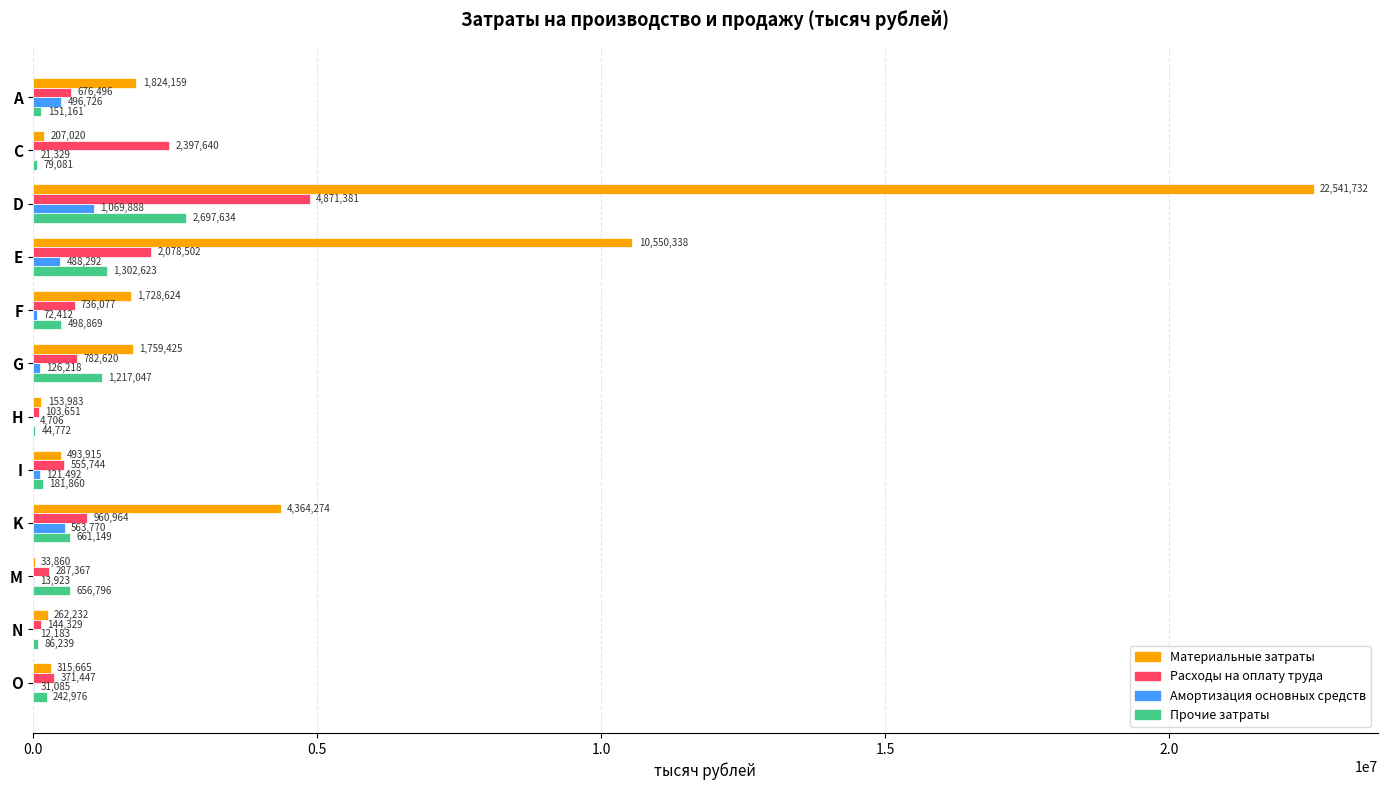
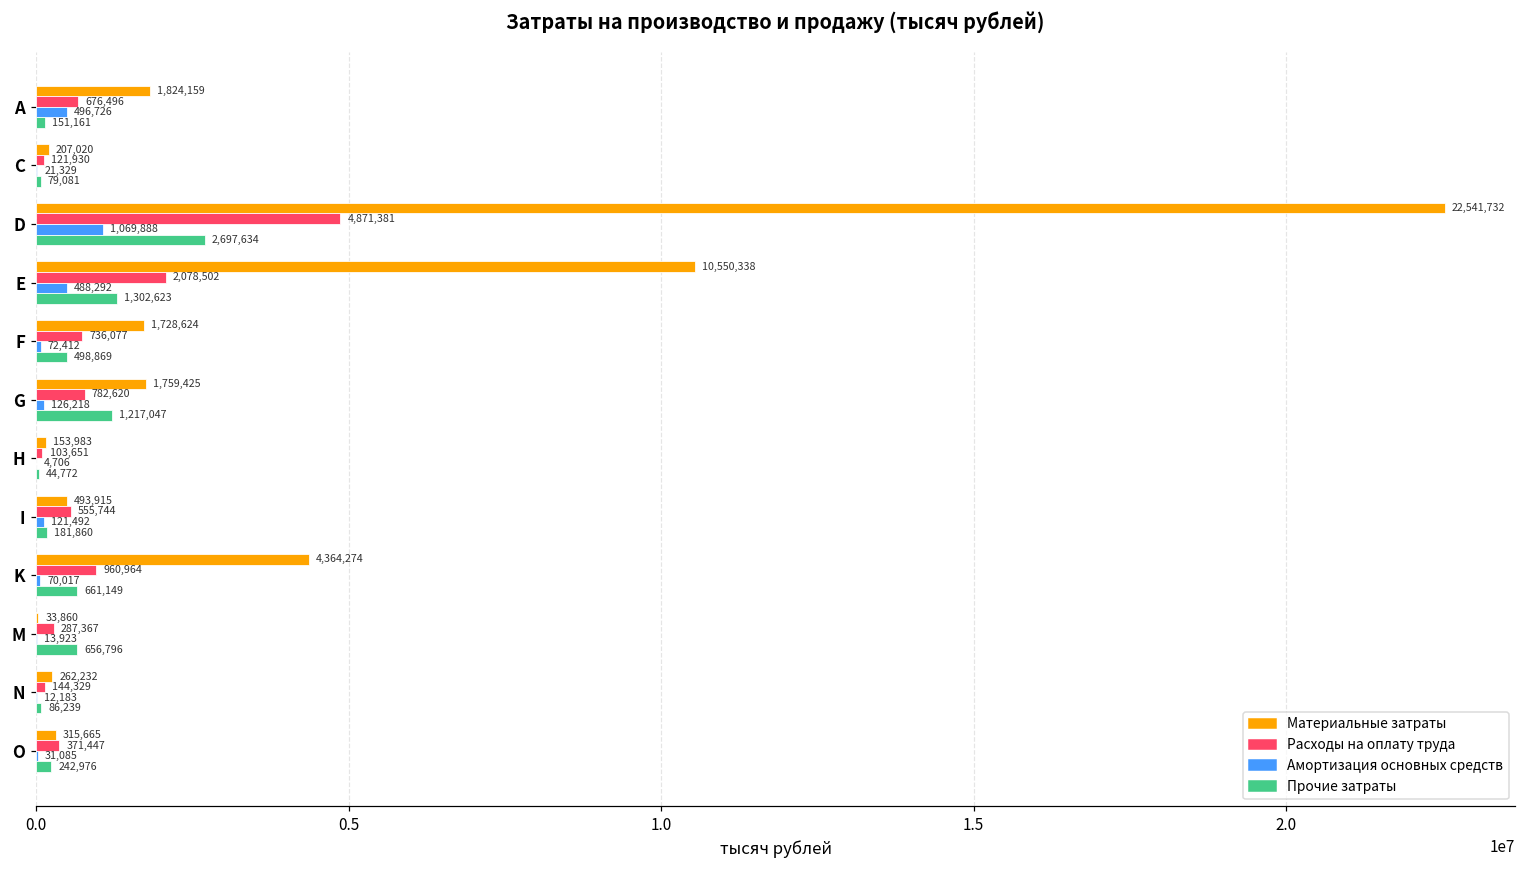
Расходы на оплату труда, C: 2,397,640 -> 121,930
Амортизация основных средств, K: 563,770 -> 70,017
